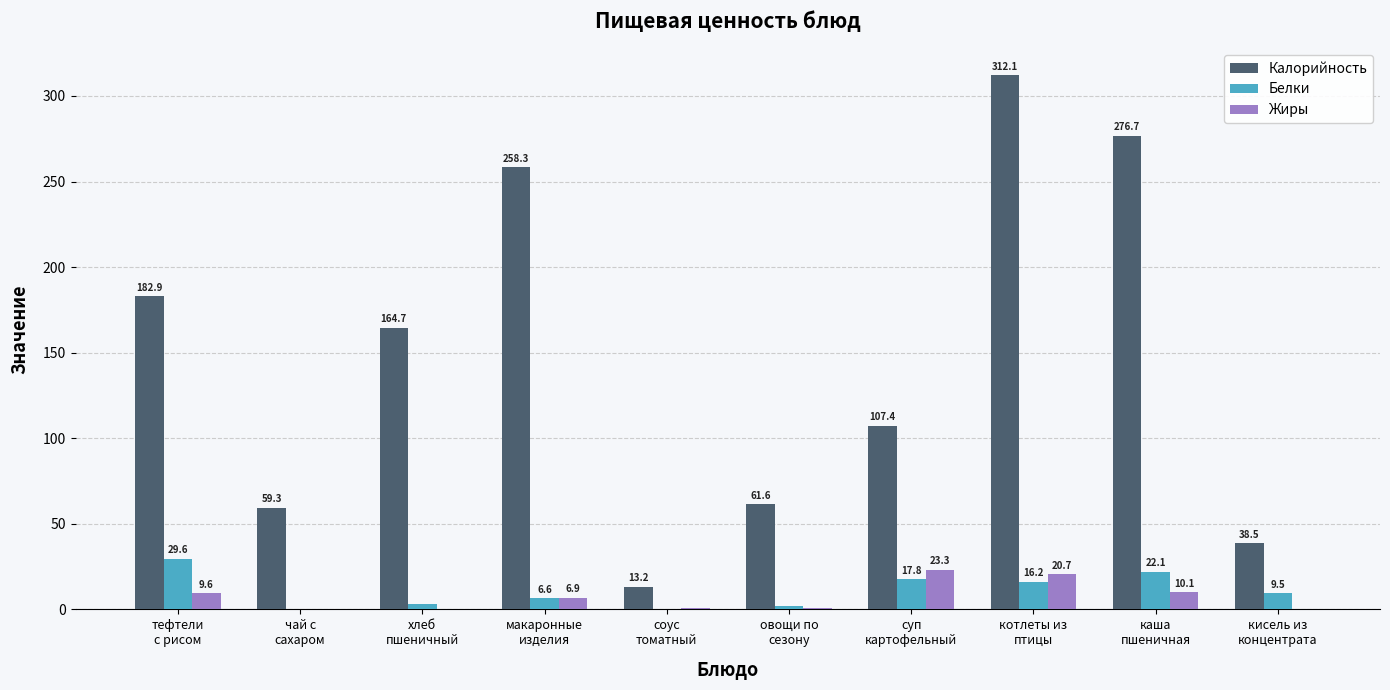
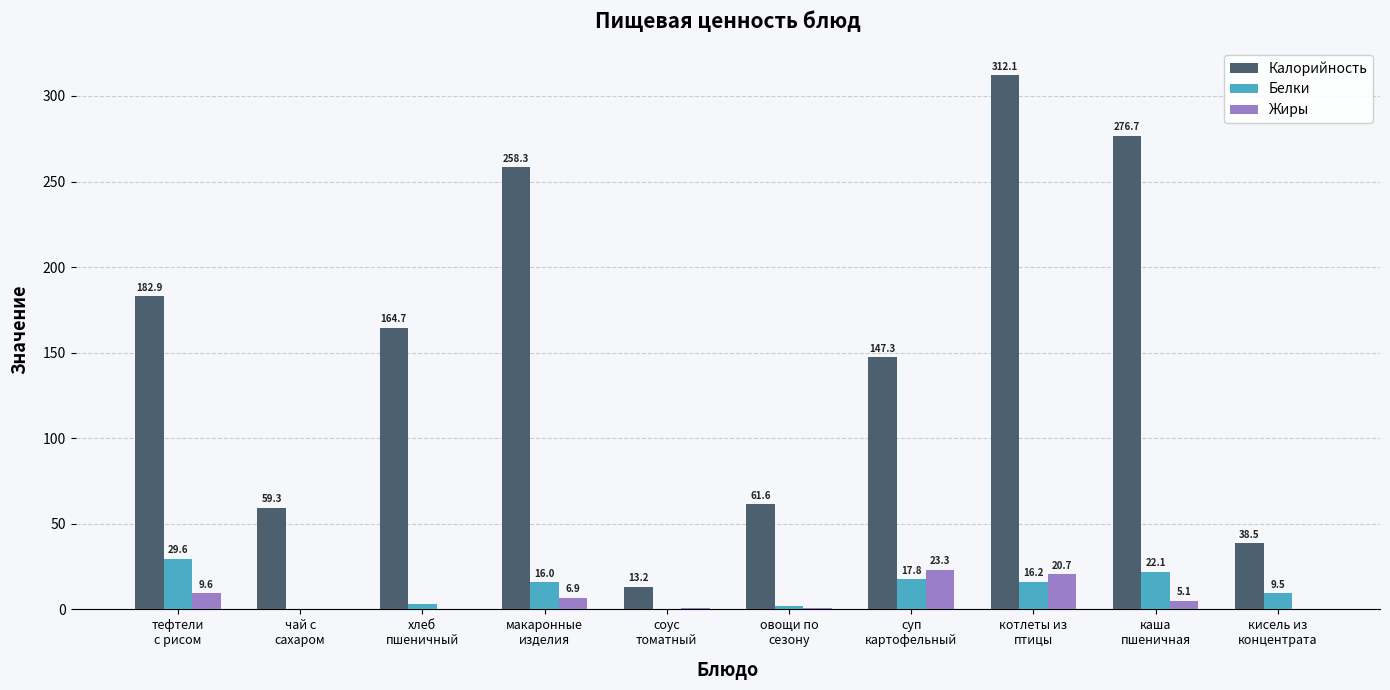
Белки, макаронные изделия: 6.6 -> 16.0
Калорийность, суп картофельный: 107.4 -> 147.3
Жиры, каша пшеничная: 10.1 -> 5.1
